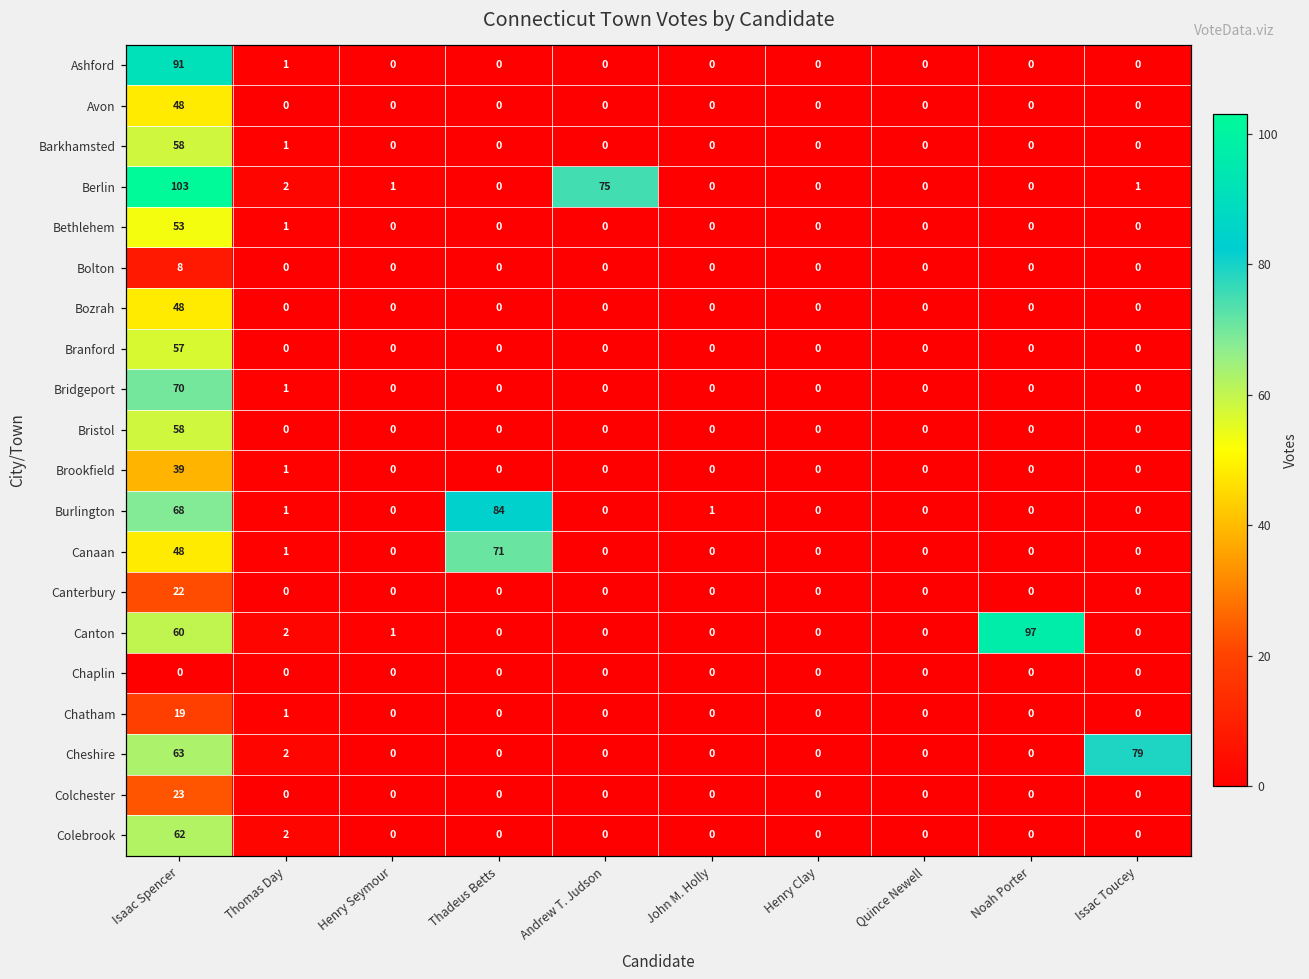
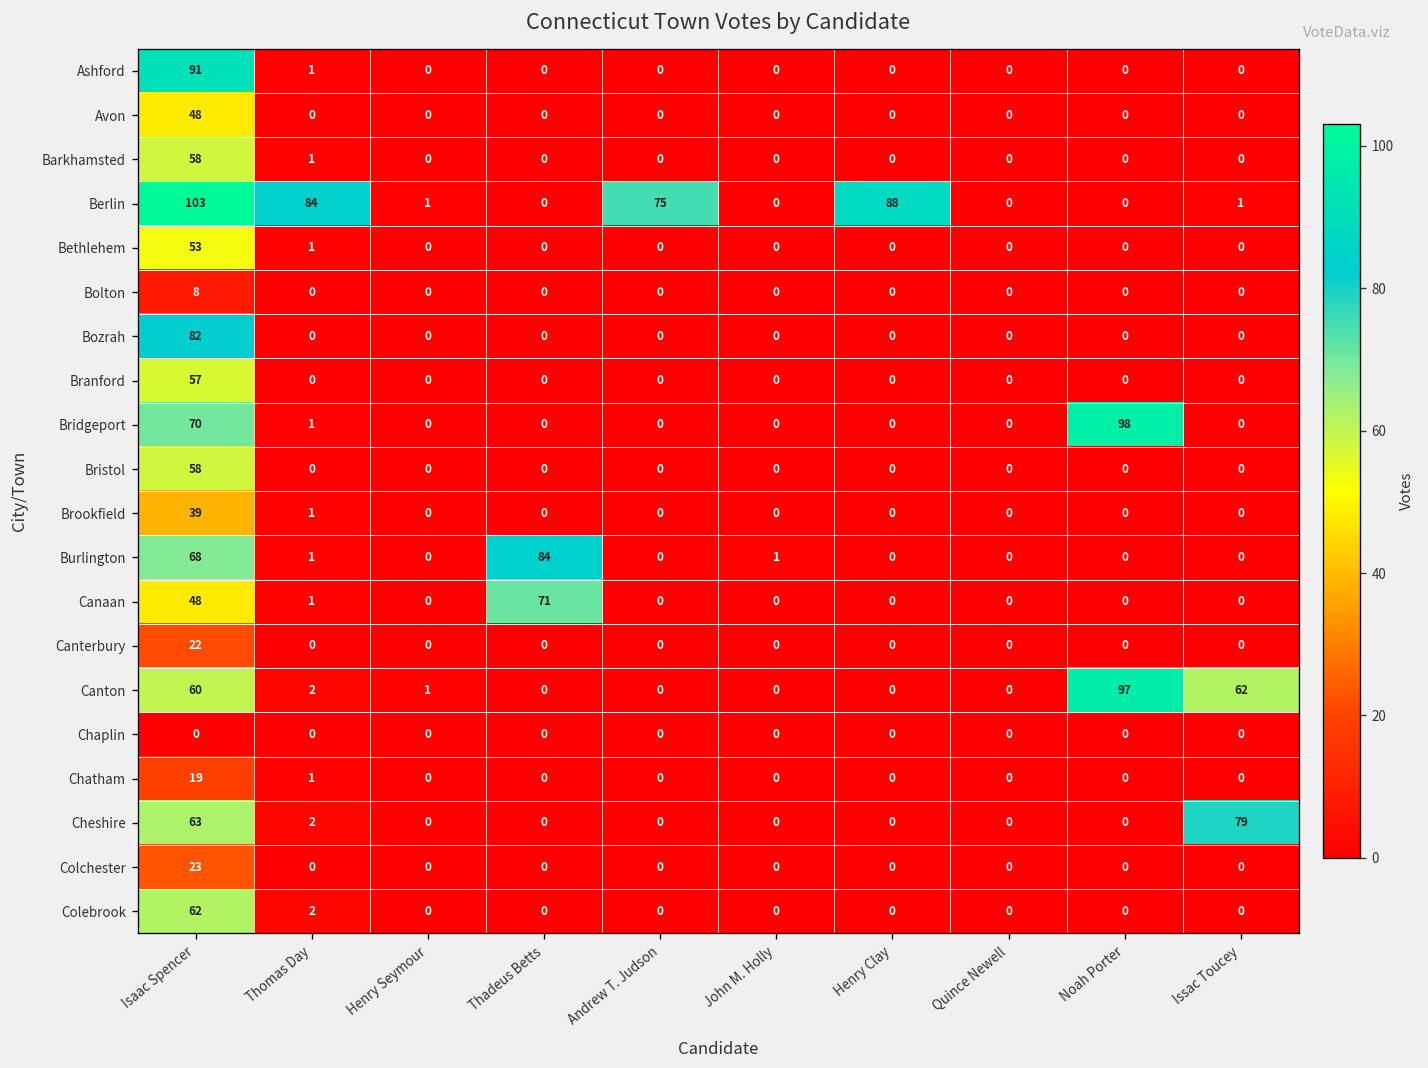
Berlin, Thomas Day: 2 -> 84
Berlin, Henry Clay: 0 -> 88
Bozrah, Isaac Spencer: 48 -> 82
Bridgeport, Noah Porter: 0 -> 98
Canton, Issac Toucey: 0 -> 62
